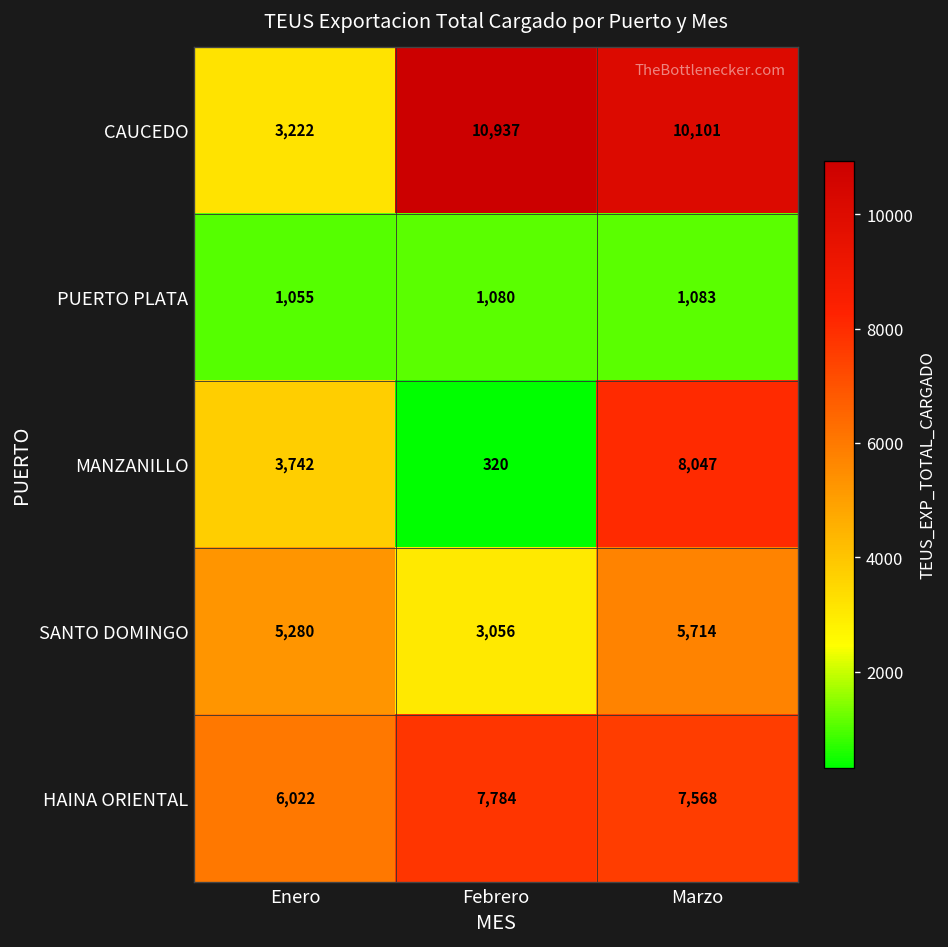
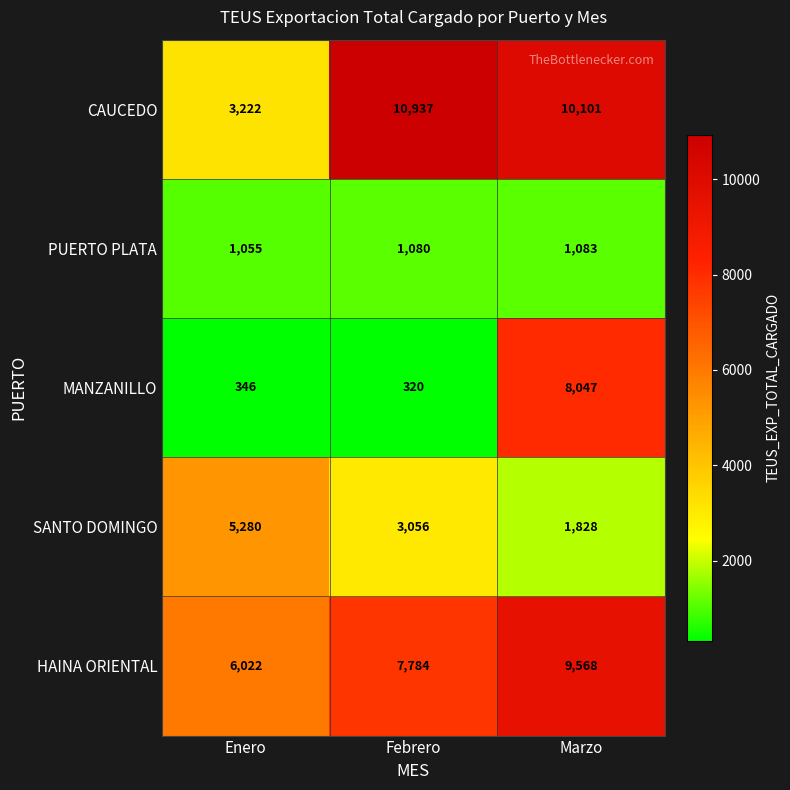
MANZANILLO, Enero: 3,742 -> 346
SANTO DOMINGO, Marzo: 5,714 -> 1,828
HAINA ORIENTAL, Marzo: 7,568 -> 9,568
